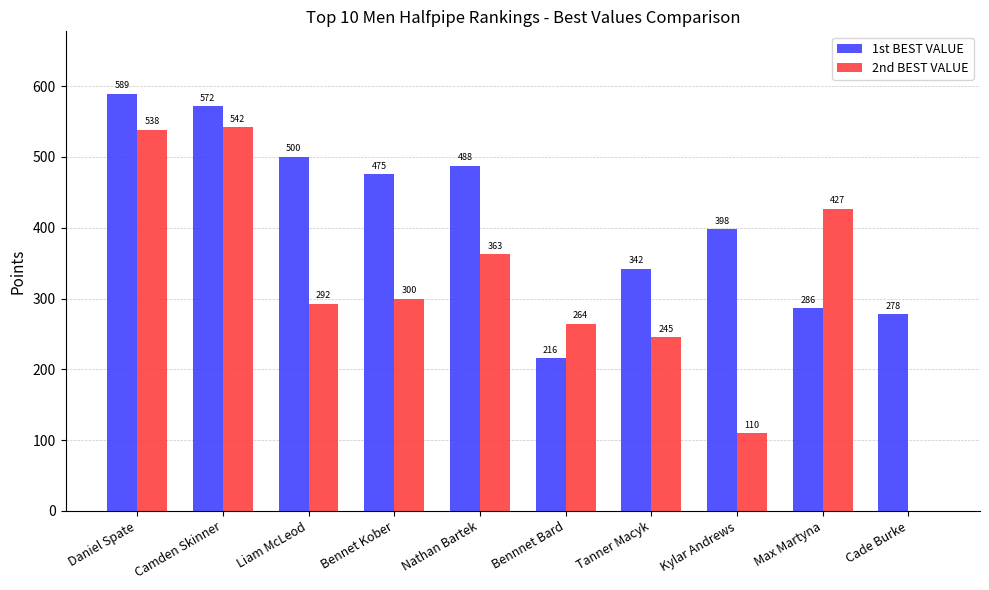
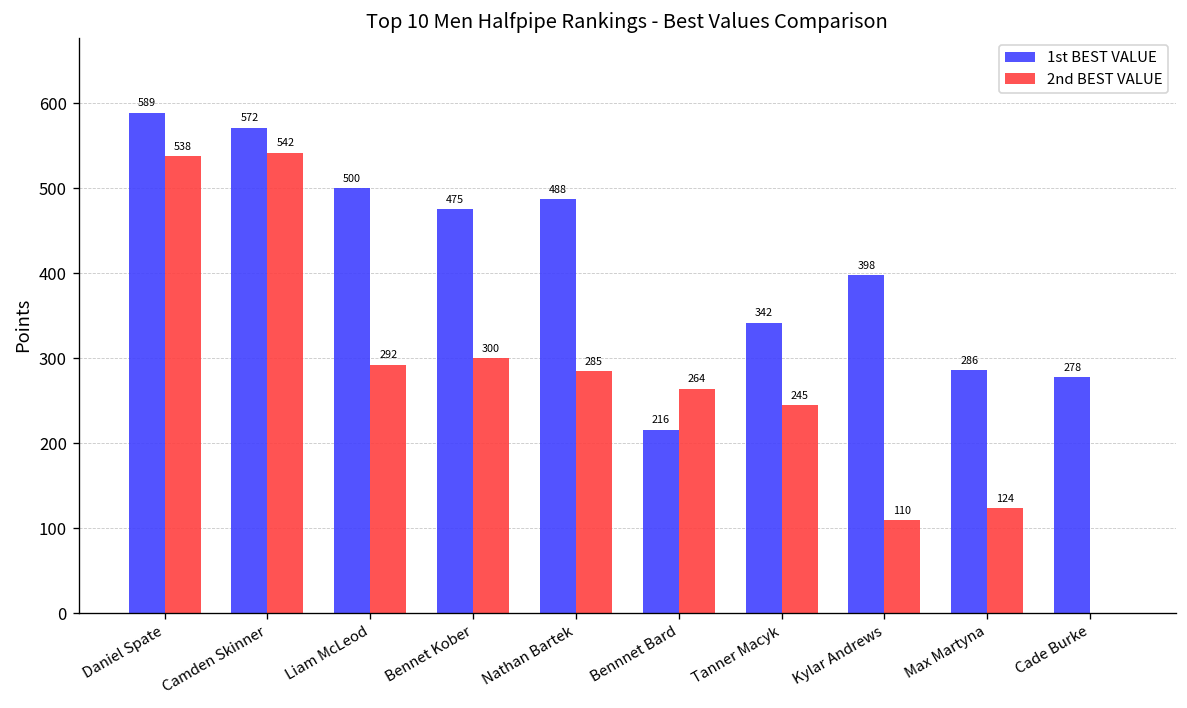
2nd BEST VALUE, Nathan Bartek: 363 -> 285
2nd BEST VALUE, Max Martyna: 427 -> 124
